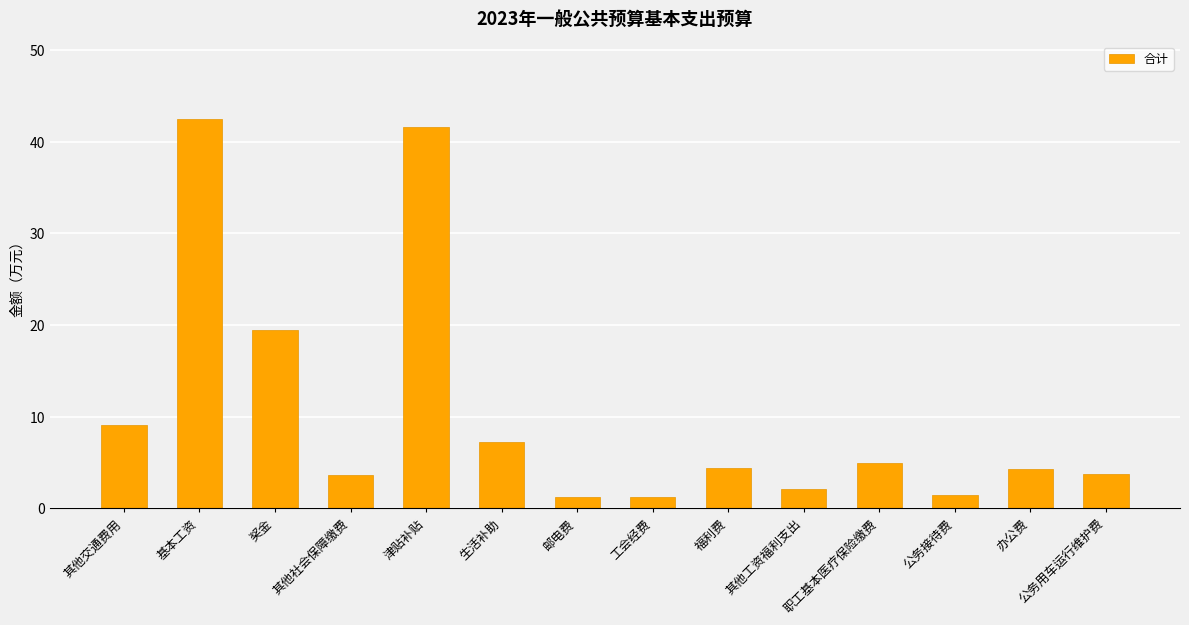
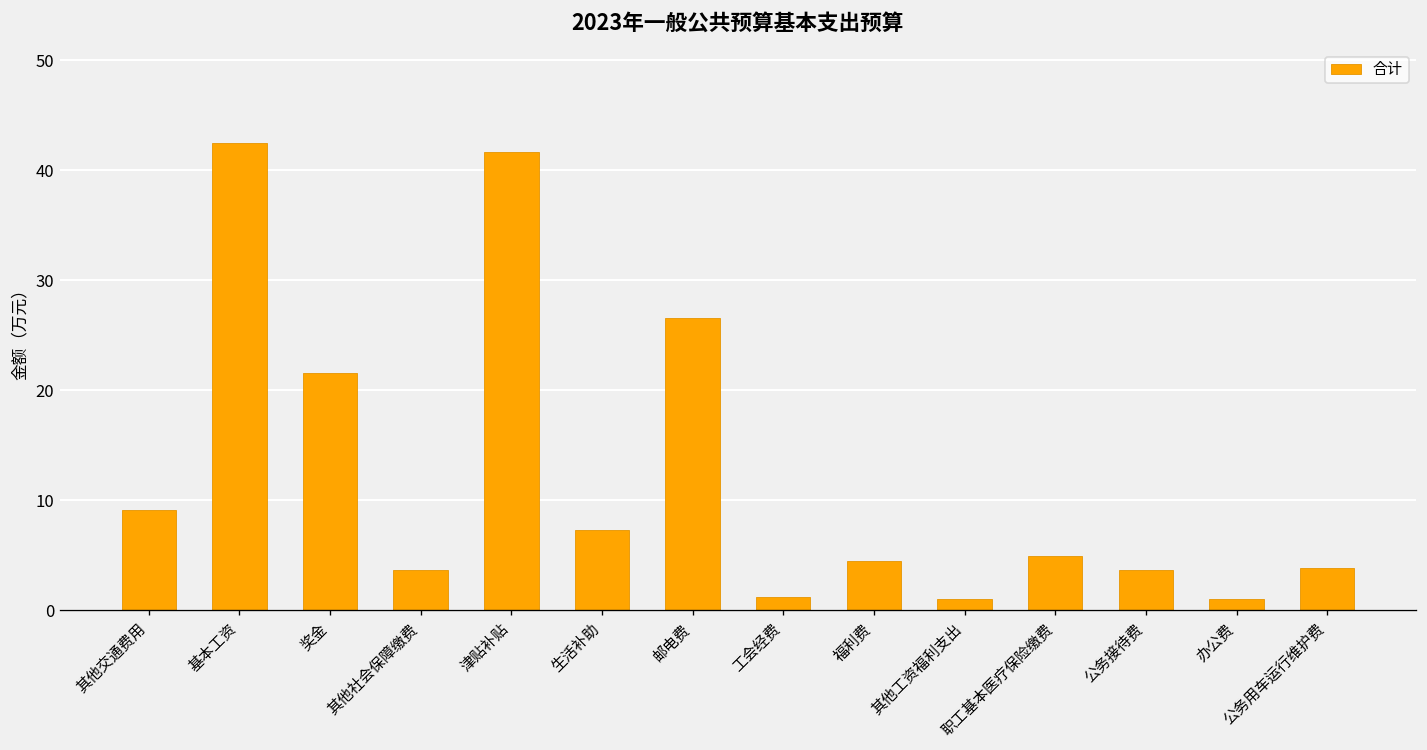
奖金: 19 -> 22
邮电费: 1 -> 27
其他工资福利支出: 2 -> 1
公务接待费: 2 -> 4
办公费: 4 -> 1
